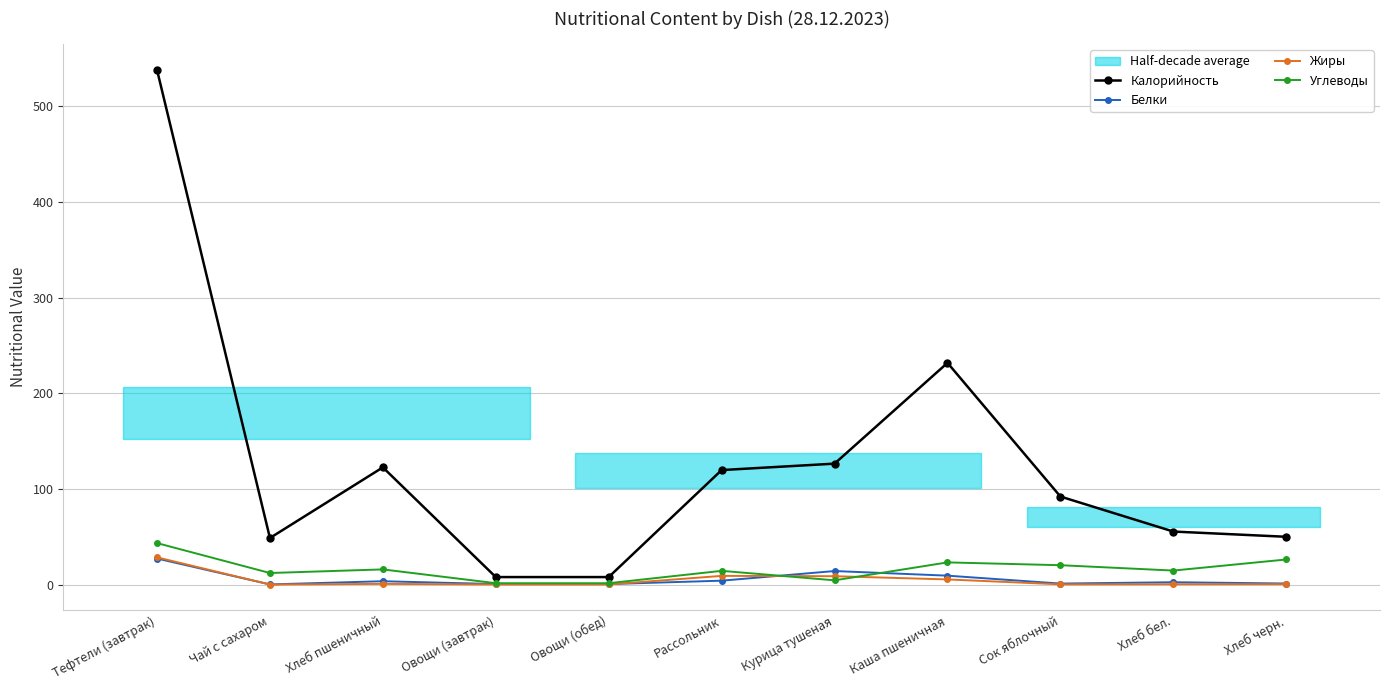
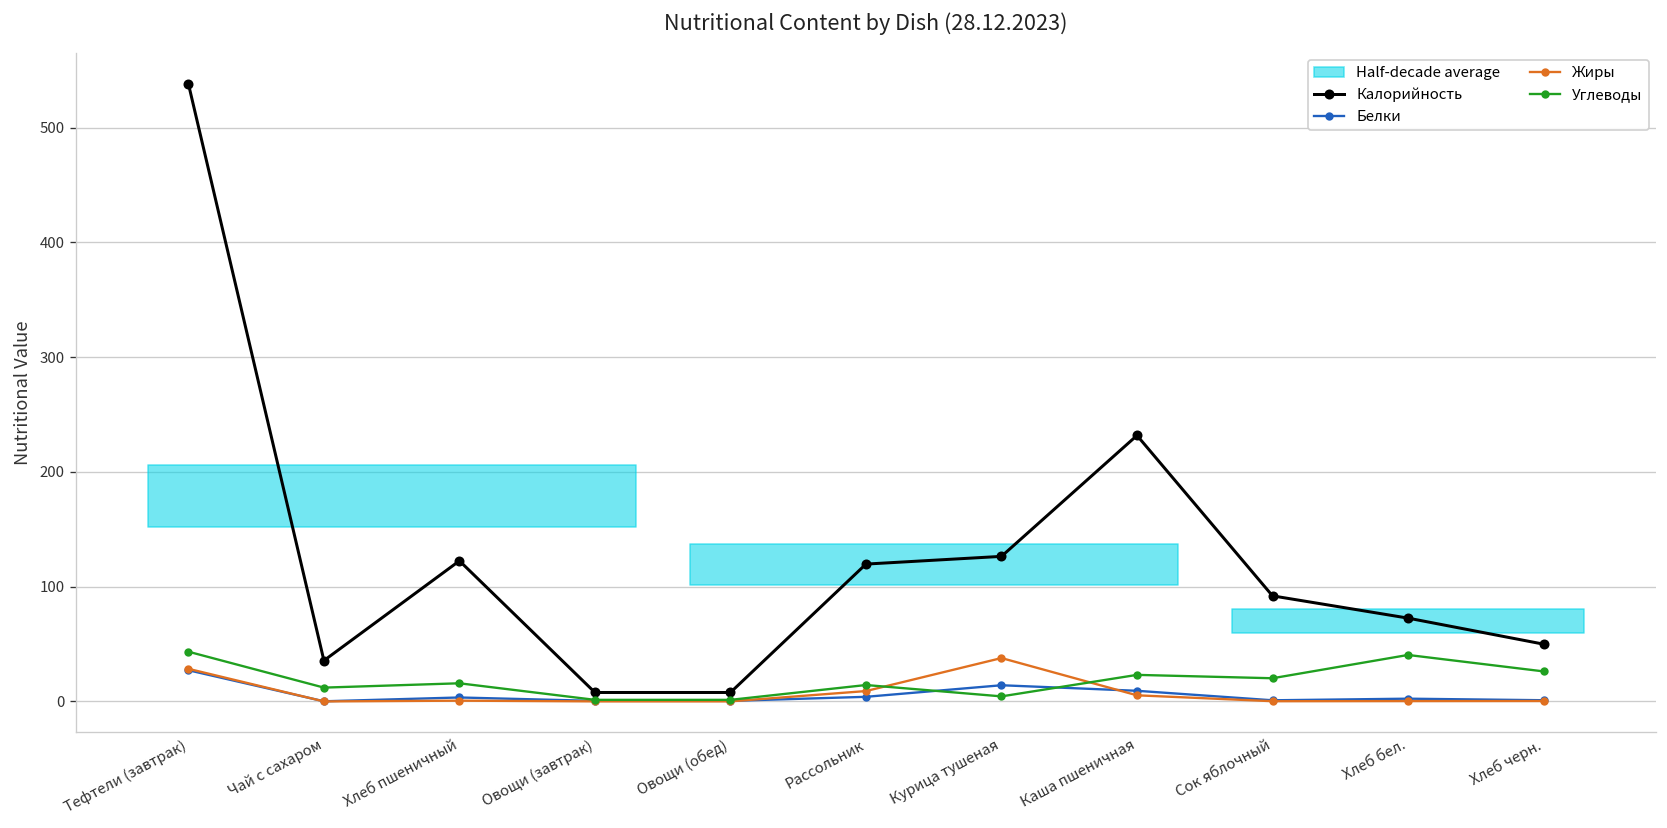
Калорийность, Чай с сахаром: 50 -> 40
Жиры, Курица тушеная: 10 -> 40
Калорийность, Хлеб бел.: 60 -> 70
Углеводы, Хлеб бел.: 10 -> 40
